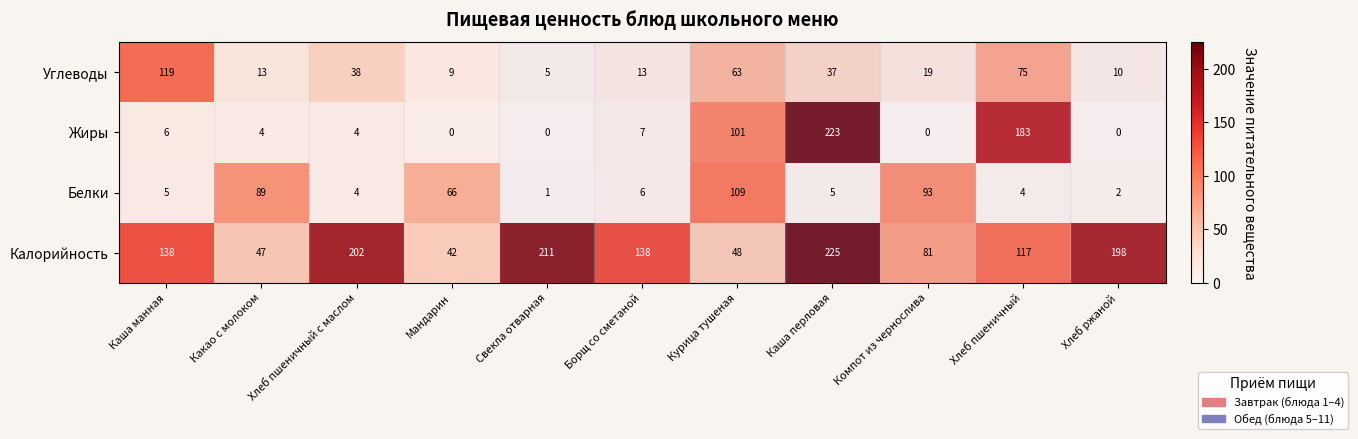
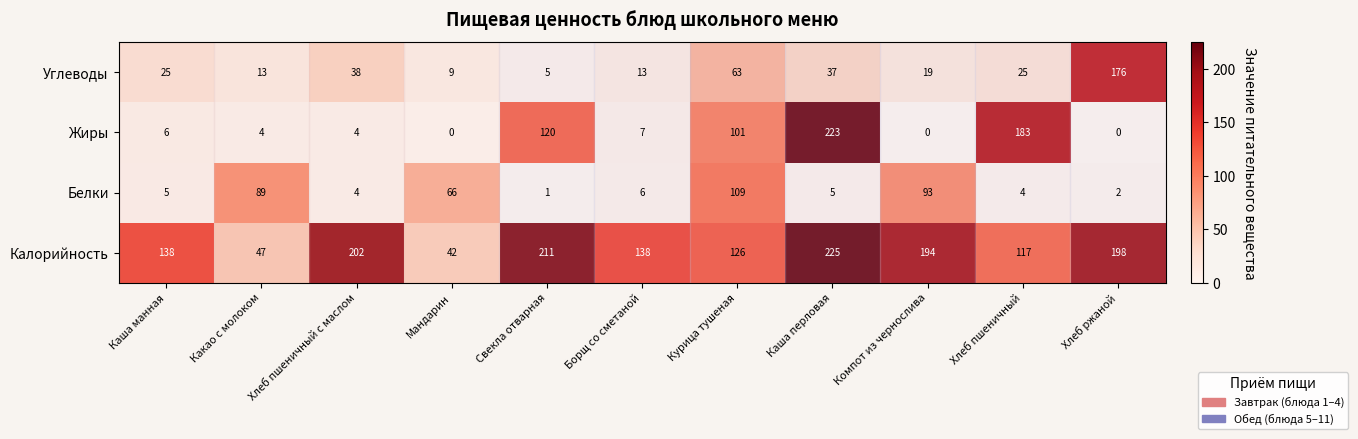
Углеводы, Каша манная: 119 -> 25
Углеводы, Хлеб пшеничный: 75 -> 25
Углеводы, Хлеб ржаной: 10 -> 176
Жиры, Свекла отварная: 0 -> 120
Калорийность, Курица тушеная: 48 -> 126
Калорийность, Компот из чернослива: 81 -> 194
